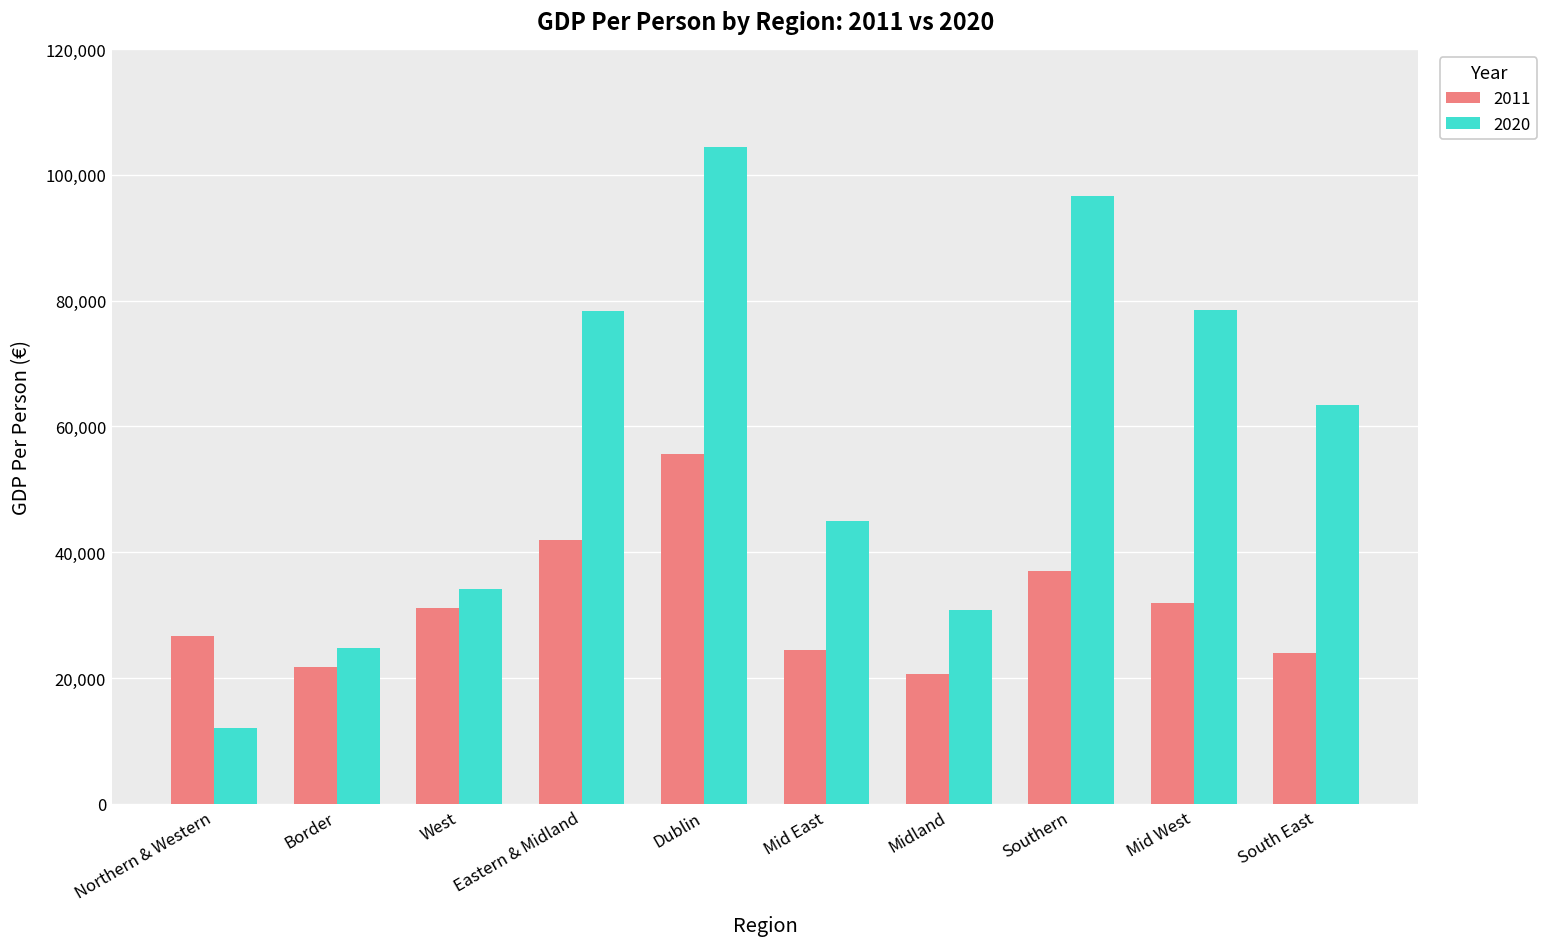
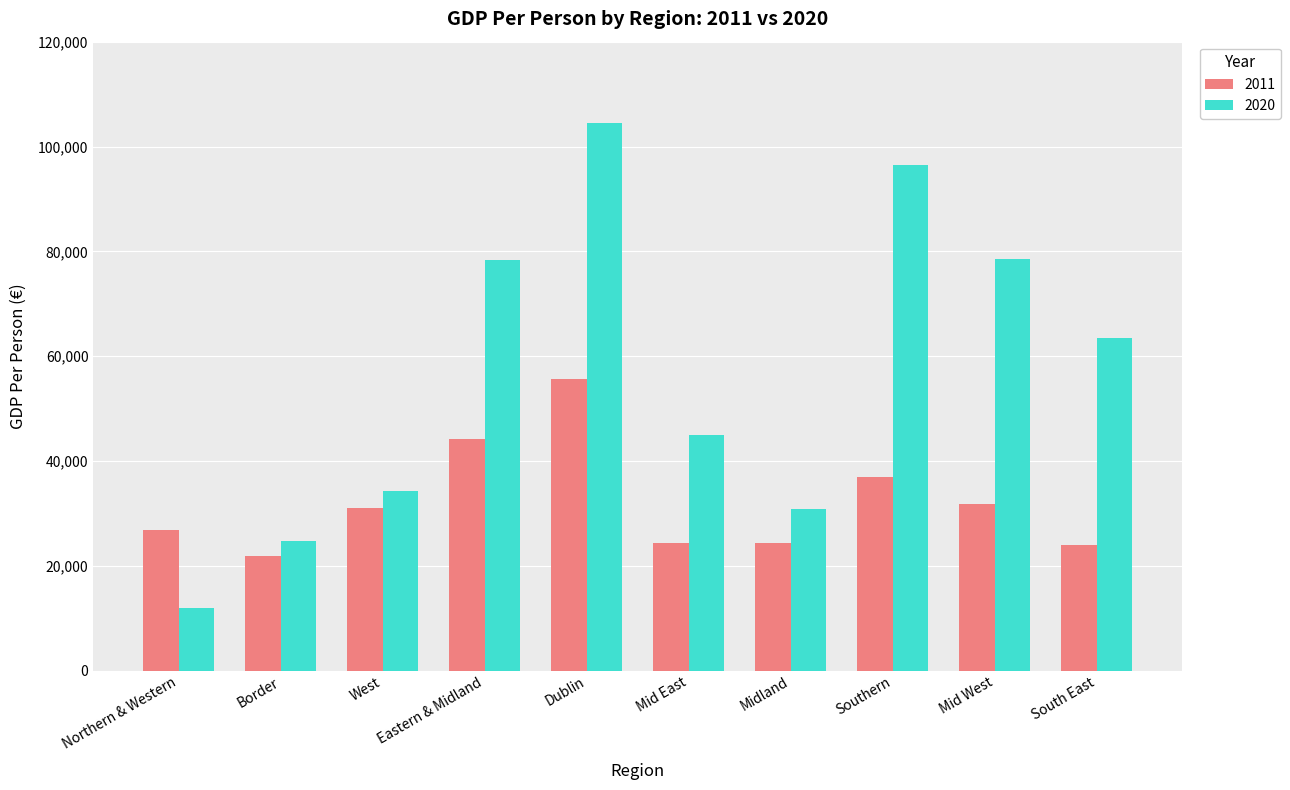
2011, Eastern & Midland: 42,000 -> 44,000
2011, Midland: 21,000 -> 24,000
